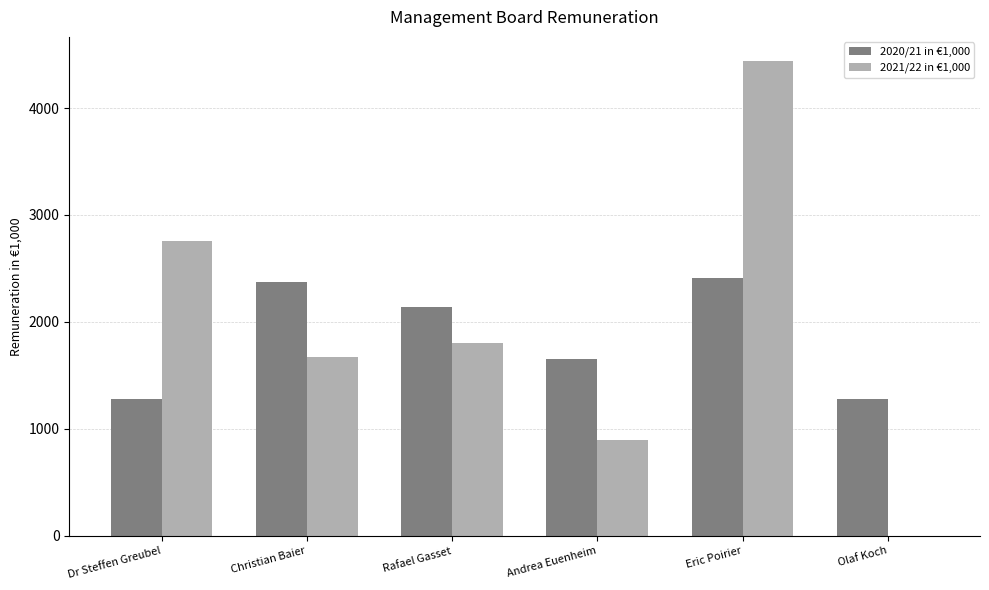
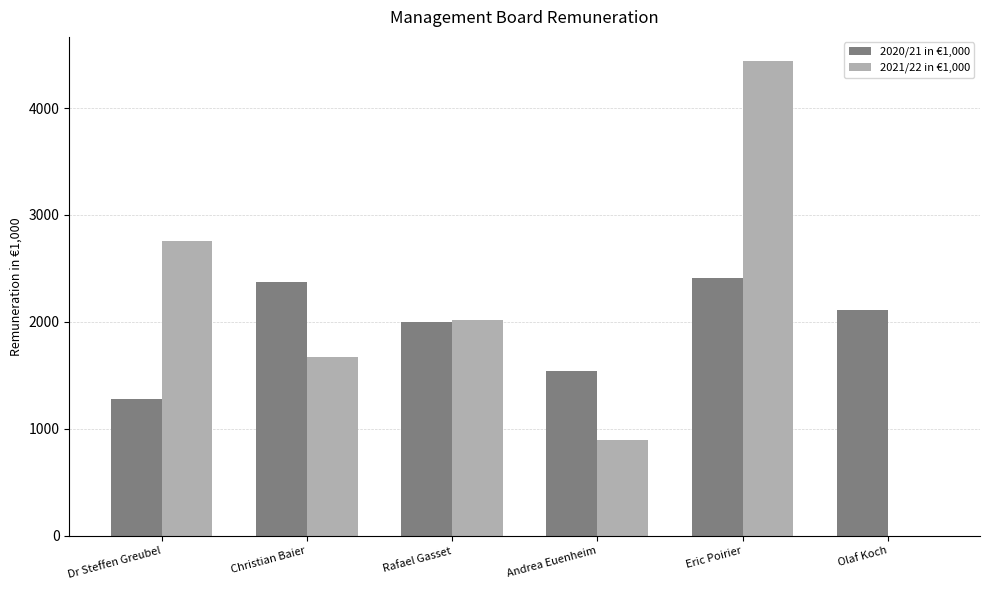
2020/21 in €1,000, Rafael Gasset: 2140 -> 2000
2021/22 in €1,000, Rafael Gasset: 1800 -> 2020
2020/21 in €1,000, Andrea Euenheim: 1650 -> 1540
2020/21 in €1,000, Olaf Koch: 1280 -> 2110
